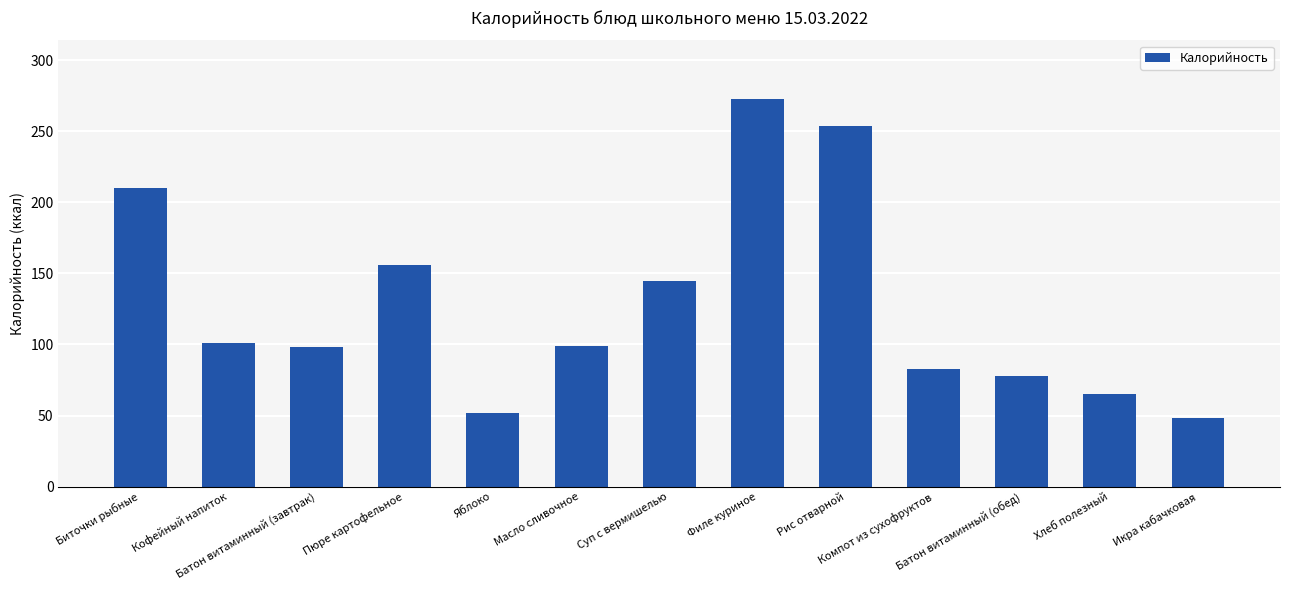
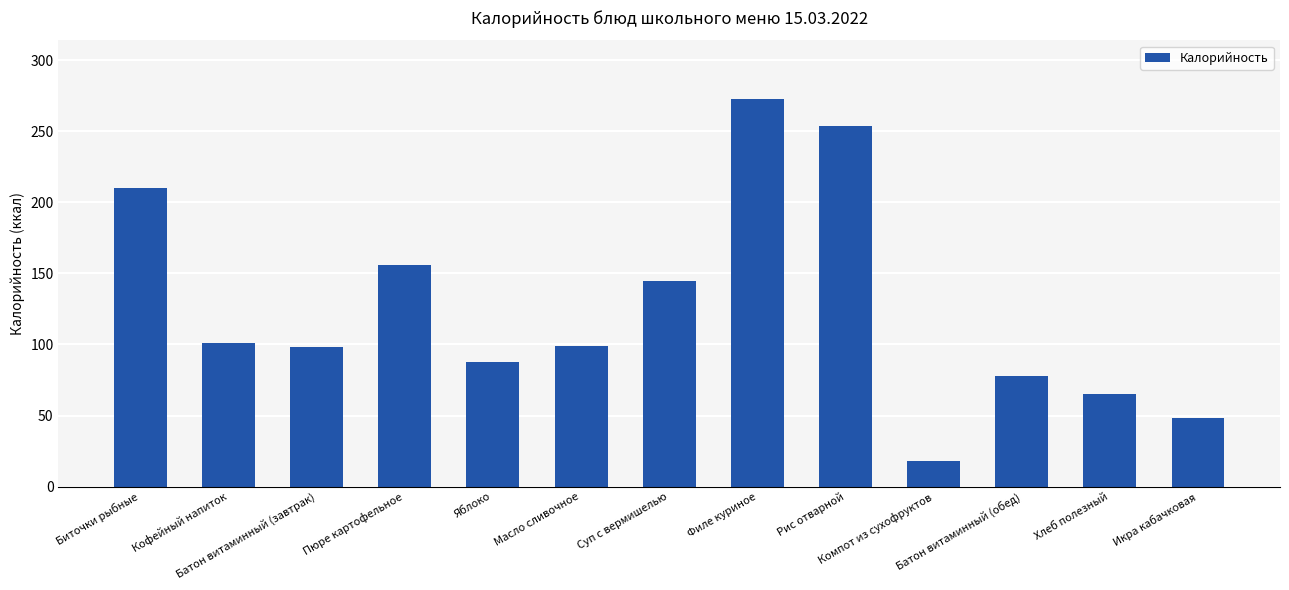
Яблоко: 52 -> 88
Компот из сухофруктов: 83 -> 18
